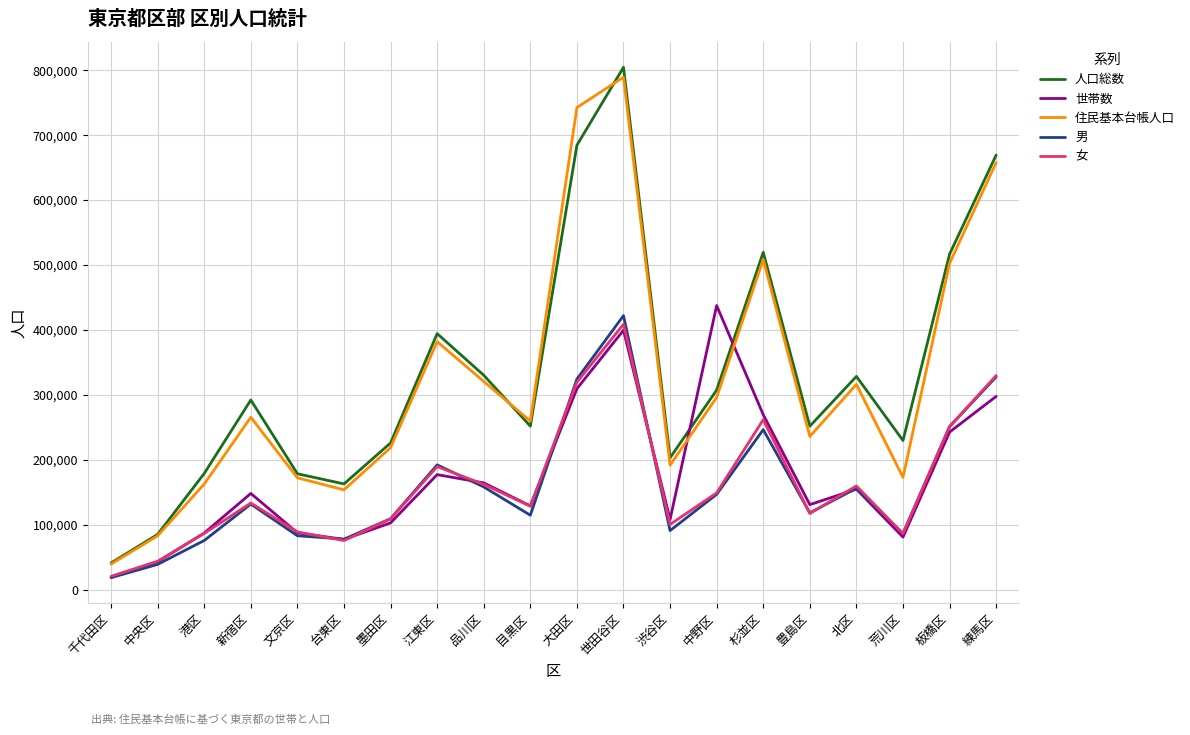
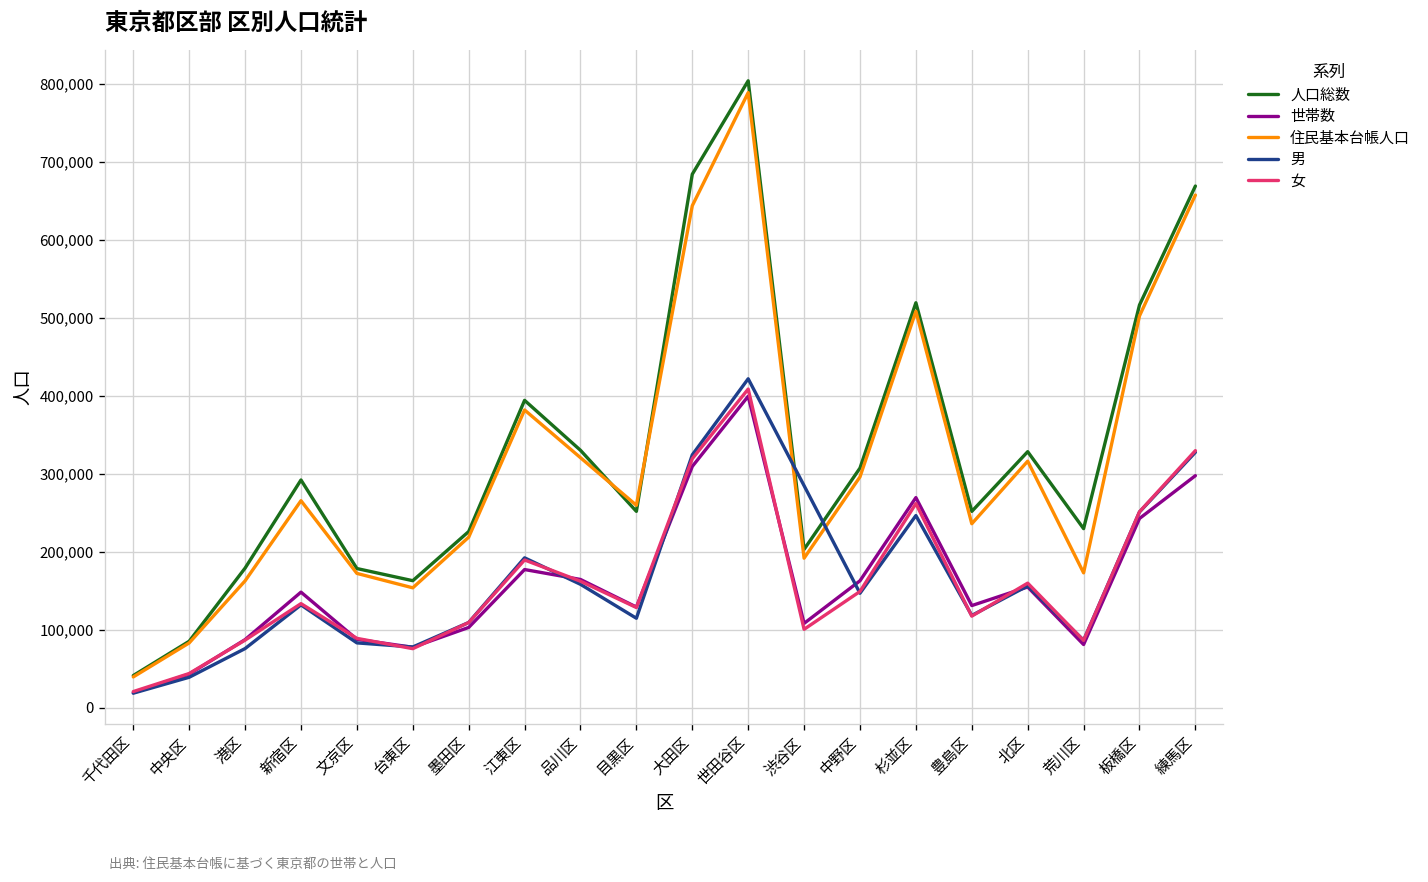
住民基本台帳人口, 大田区: 740,000 -> 640,000
男, 渋谷区: 90,000 -> 290,000
世帯数, 中野区: 440,000 -> 160,000
